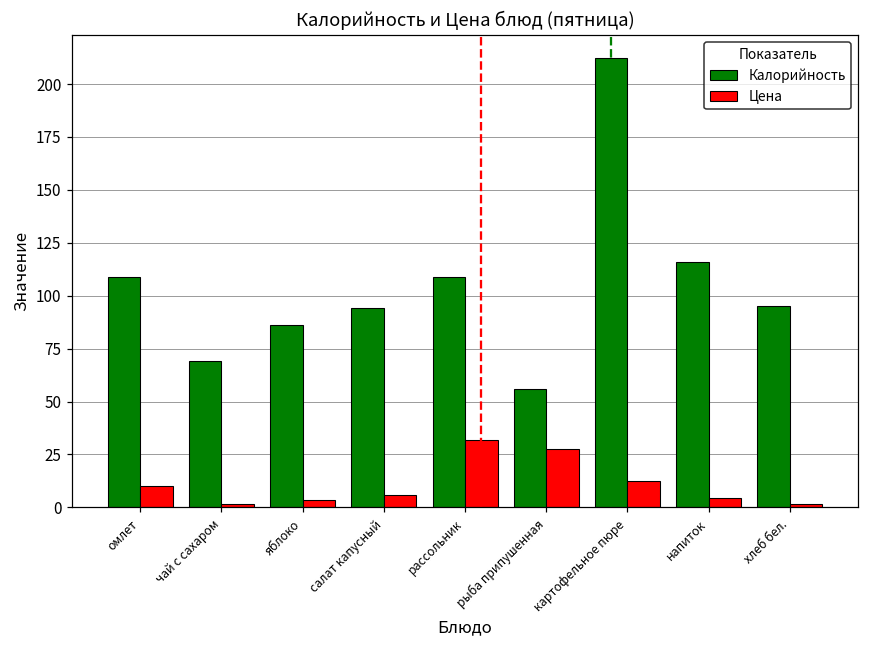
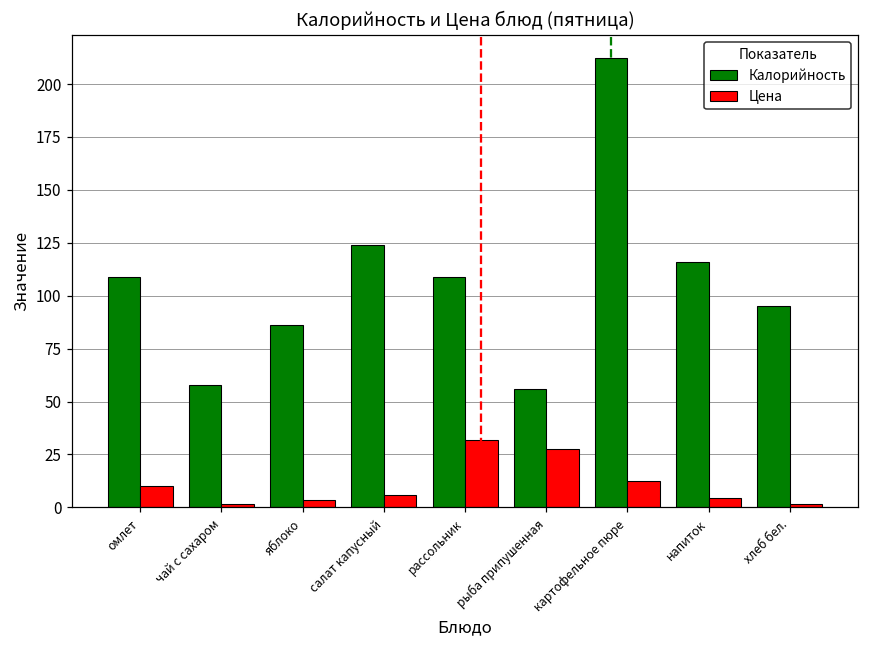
Калорийность, чай с сахаром: 69 -> 58
Калорийность, салат капусный: 94 -> 124
